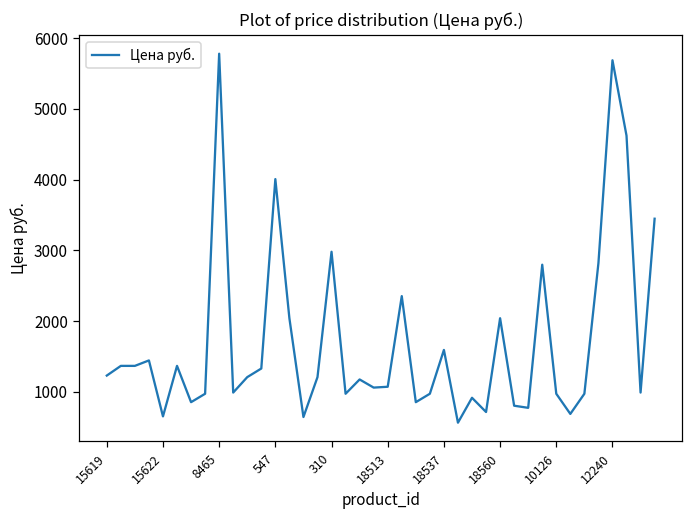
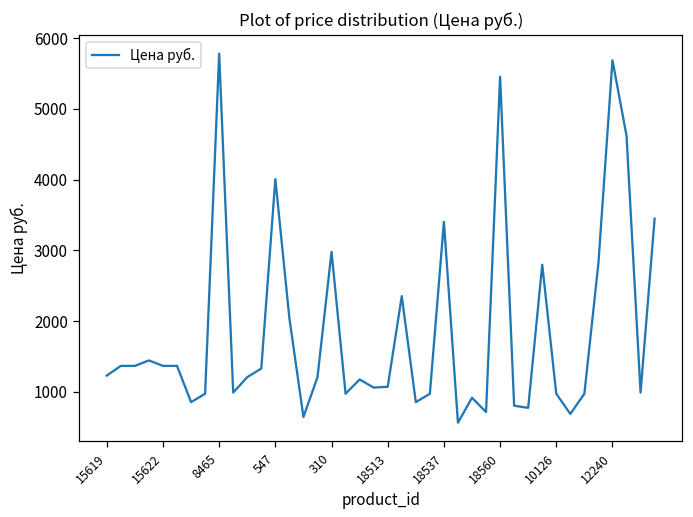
15622: 700 -> 1400
18537: 1600 -> 3400
18560: 2000 -> 5500
